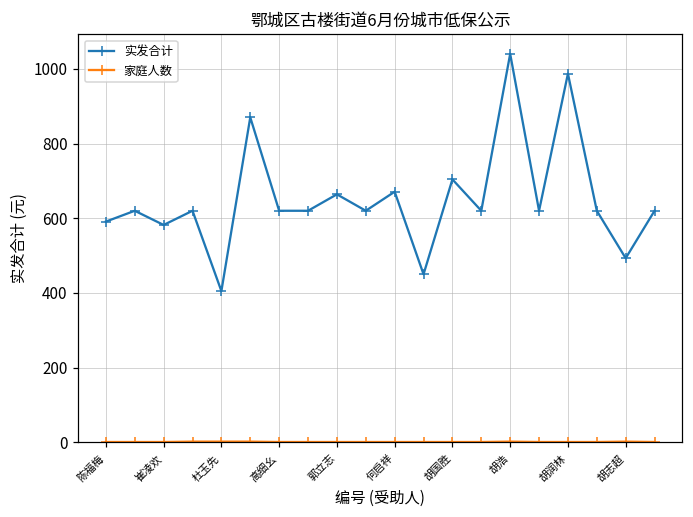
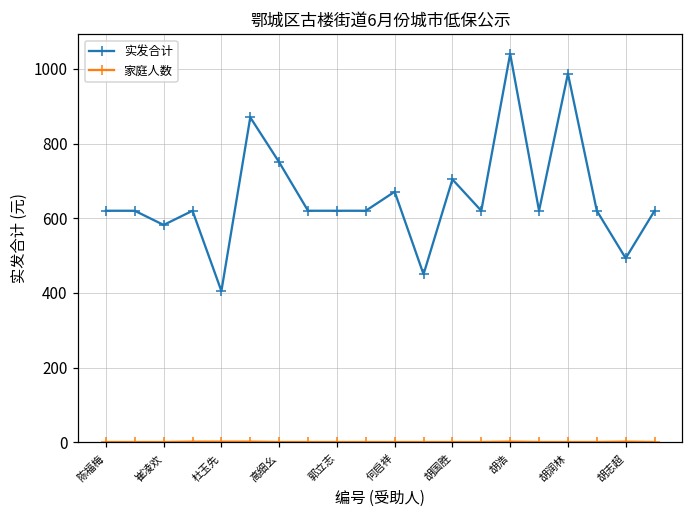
实发合计, 陈福梅: 590 -> 620
实发合计, 高细幺: 620 -> 750
实发合计, 郭立志: 660 -> 620
